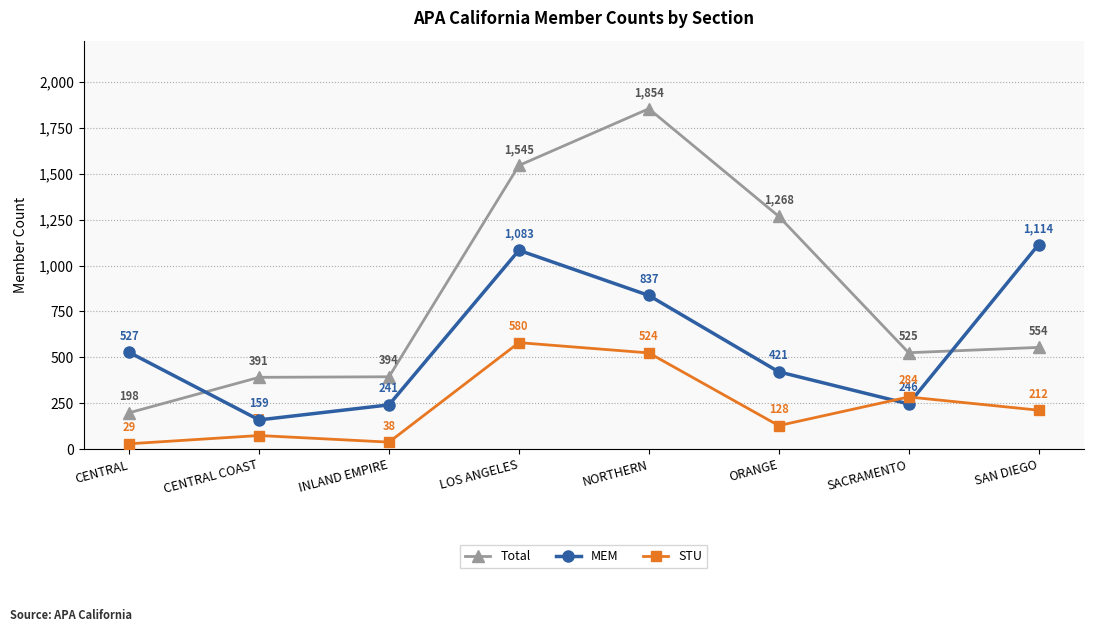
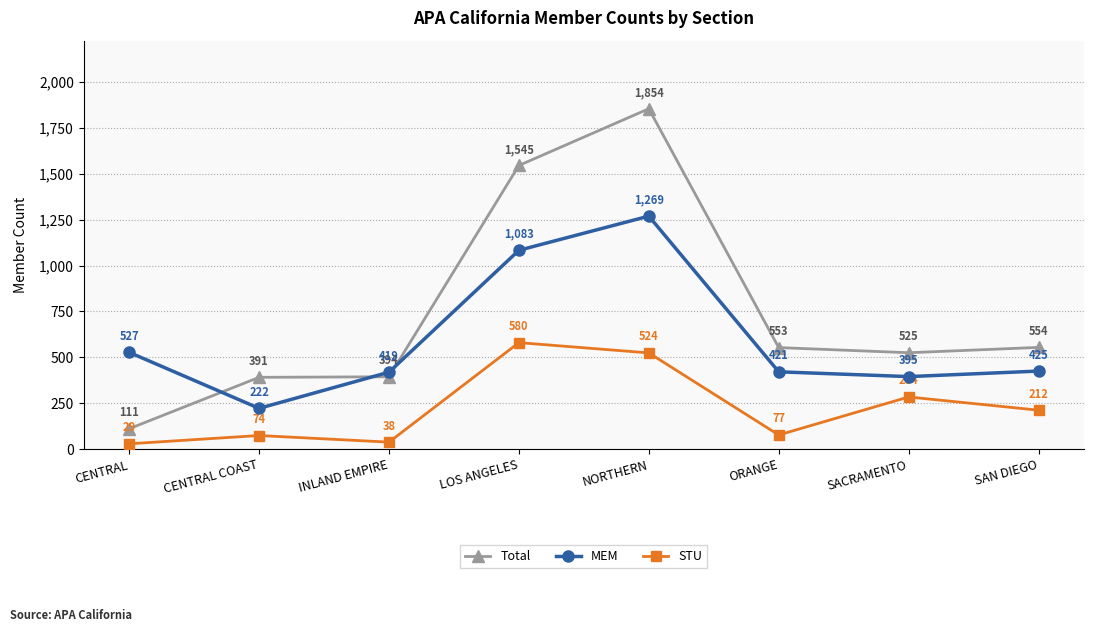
Total, CENTRAL: 198 -> 111
MEM, CENTRAL COAST: 159 -> 222
MEM, INLAND EMPIRE: 241 -> 419
MEM, NORTHERN: 837 -> 1,269
Total, ORANGE: 1,268 -> 553
STU, ORANGE: 128 -> 77
MEM, SACRAMENTO: 246 -> 395
MEM, SAN DIEGO: 1,114 -> 425
